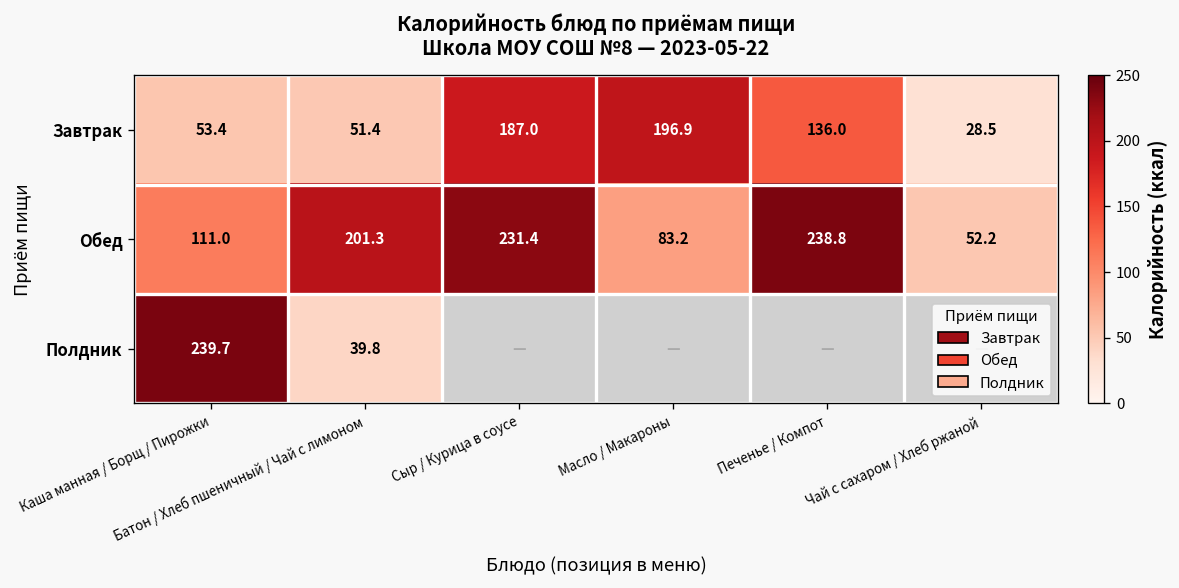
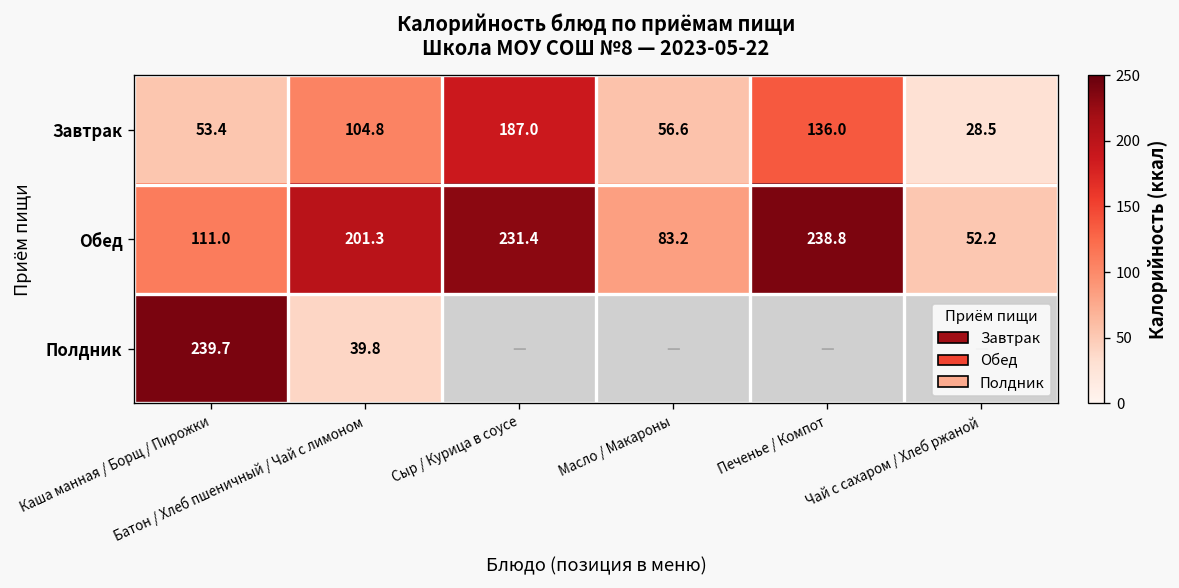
Завтрак, Батон / Хлеб пшеничный / Чай с лимоном: 51.4 -> 104.8
Завтрак, Масло / Макароны: 196.9 -> 56.6
